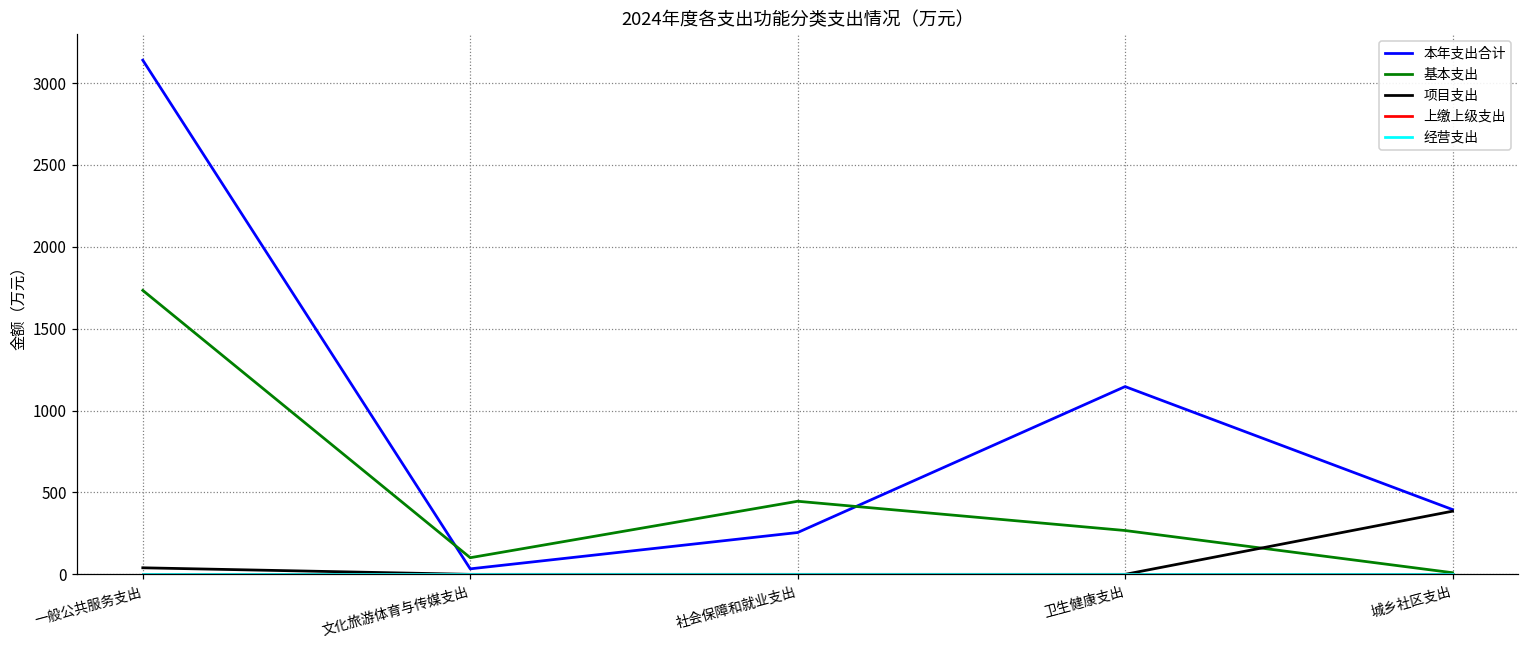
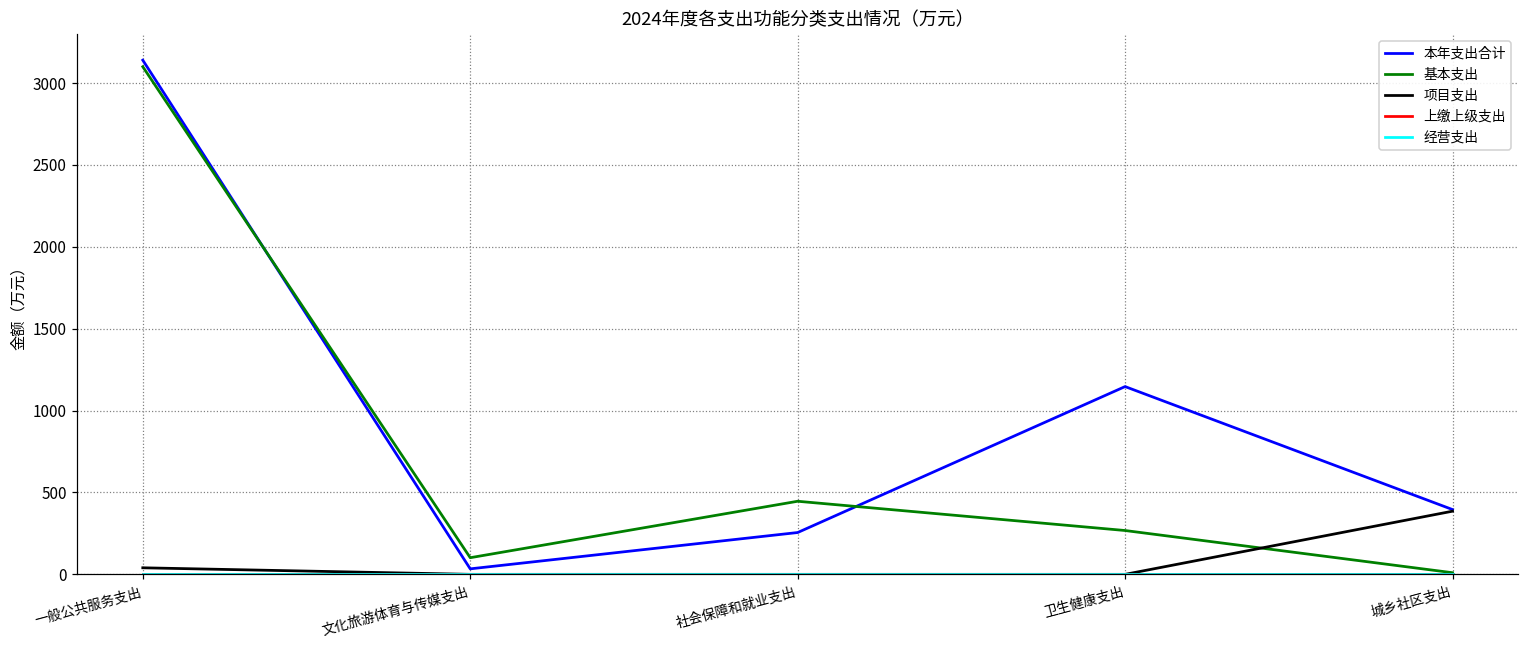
基本支出, 一般公共服务支出: 1730 -> 3100
